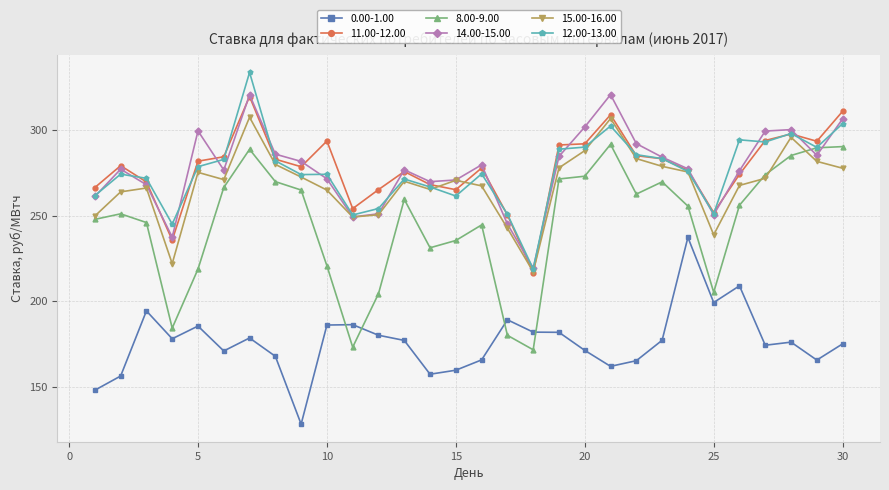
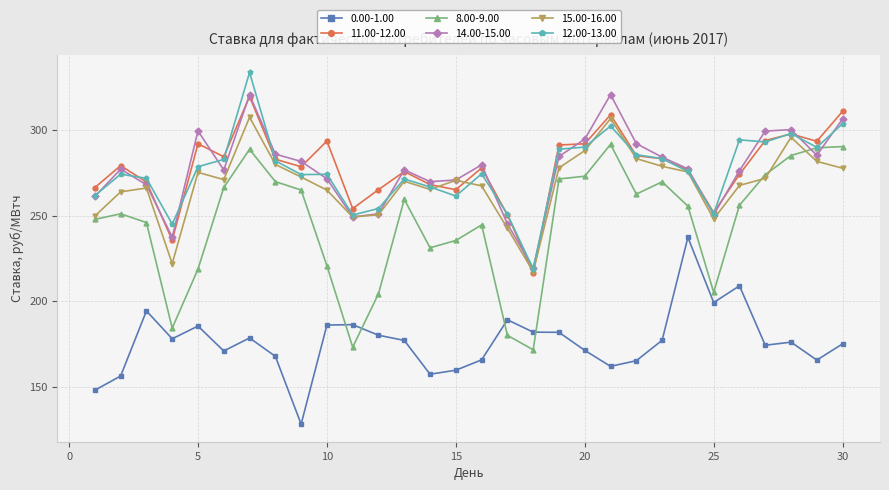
11.00-12.00, 5: 282 -> 292
14.00-15.00, 20: 302 -> 295
15.00-16.00, 25: 239 -> 248
